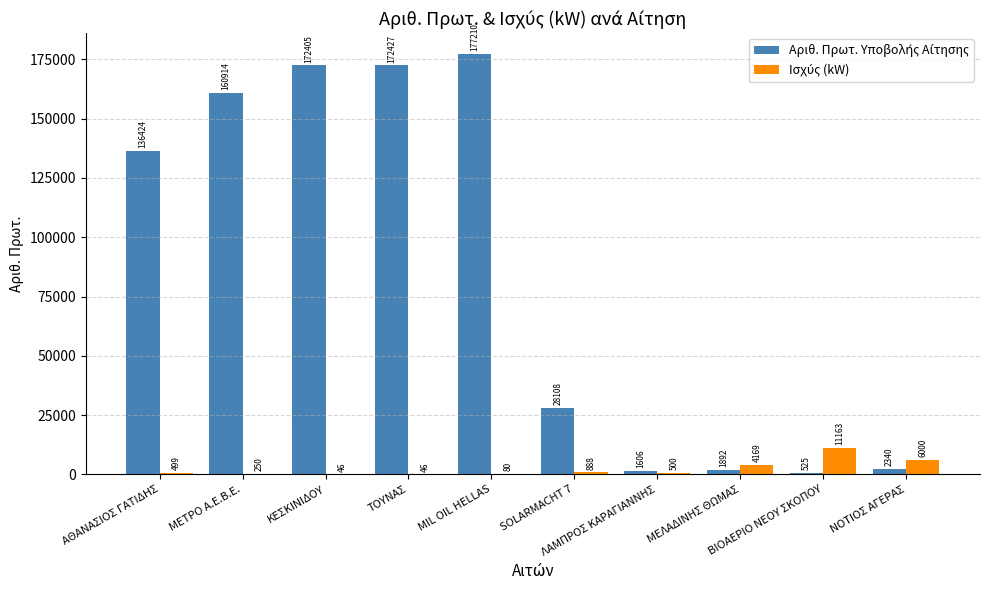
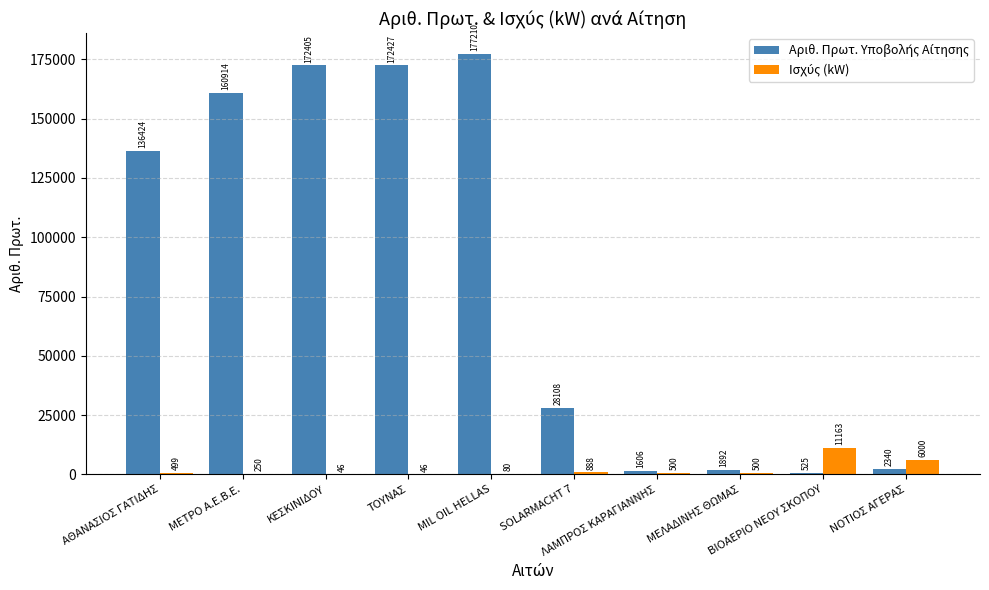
Ισχύς (kW), ΜΕΛΑΔΙΝΗΣ ΘΩΜΑΣ: 4169 -> 500
